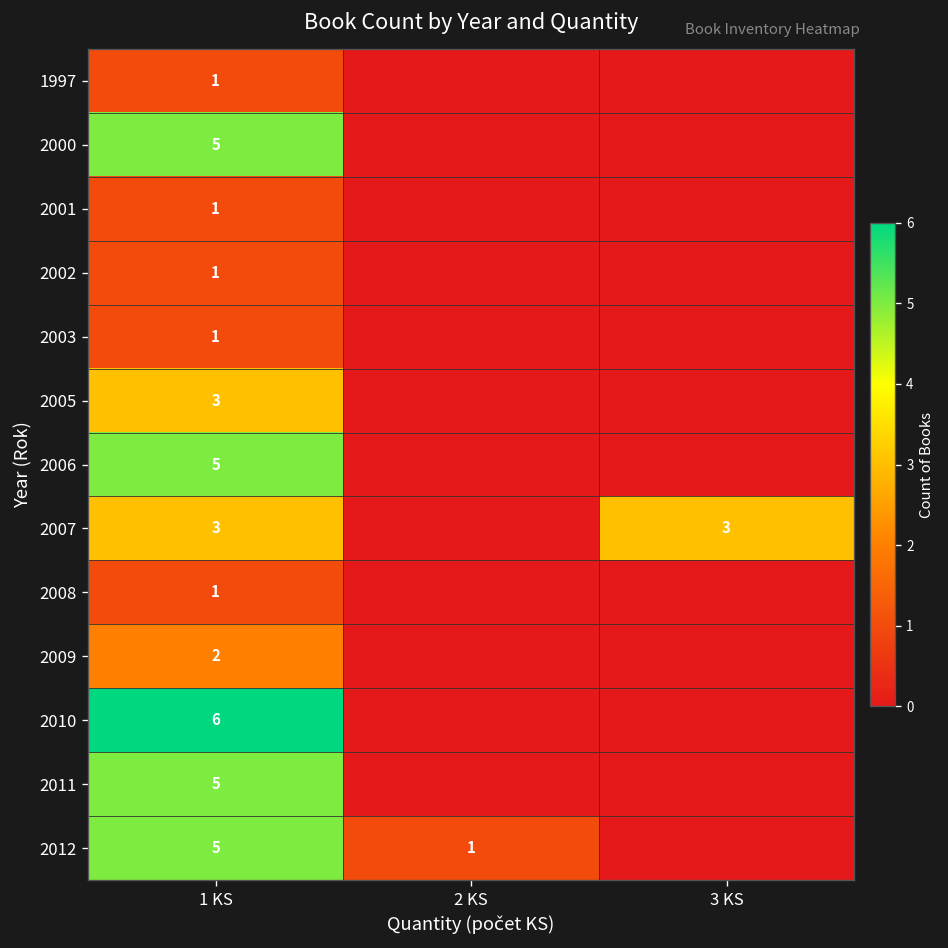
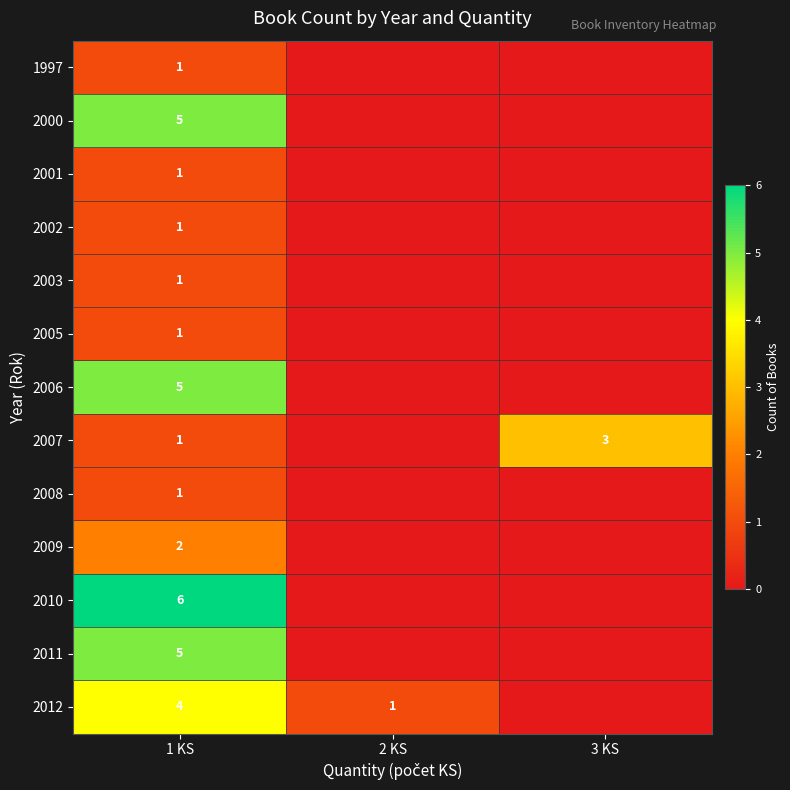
2005, 1 KS: 3 -> 1
2007, 1 KS: 3 -> 1
2012, 1 KS: 5 -> 4
